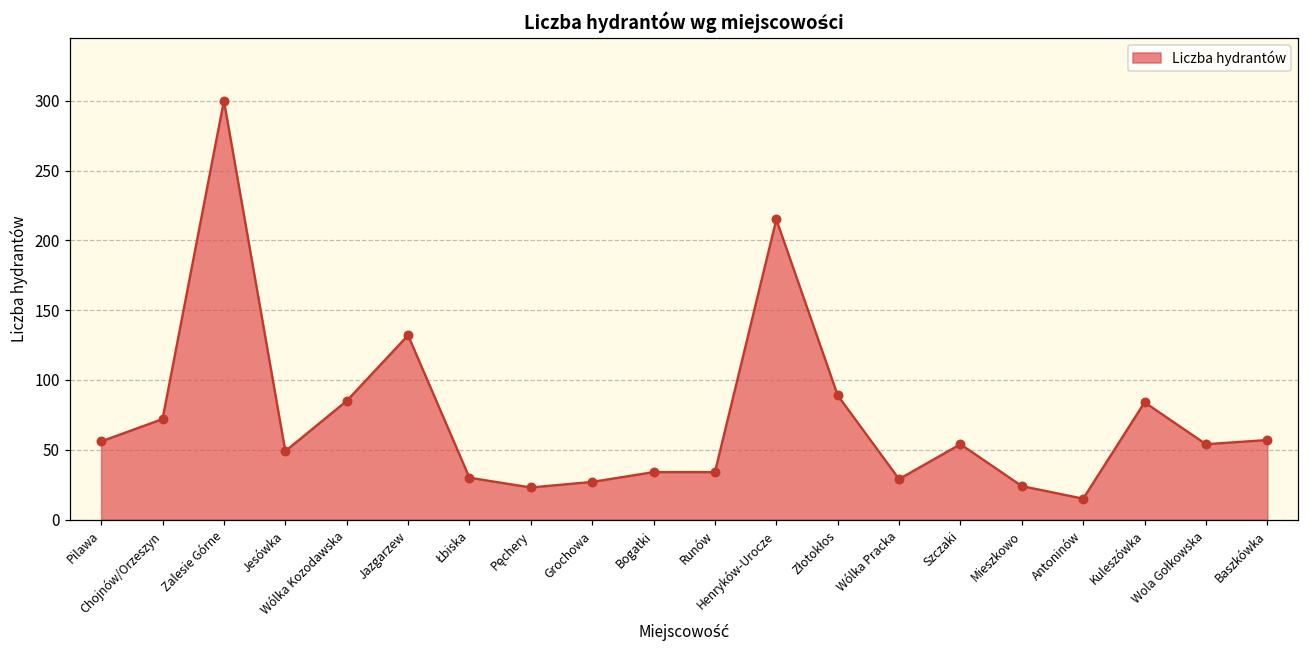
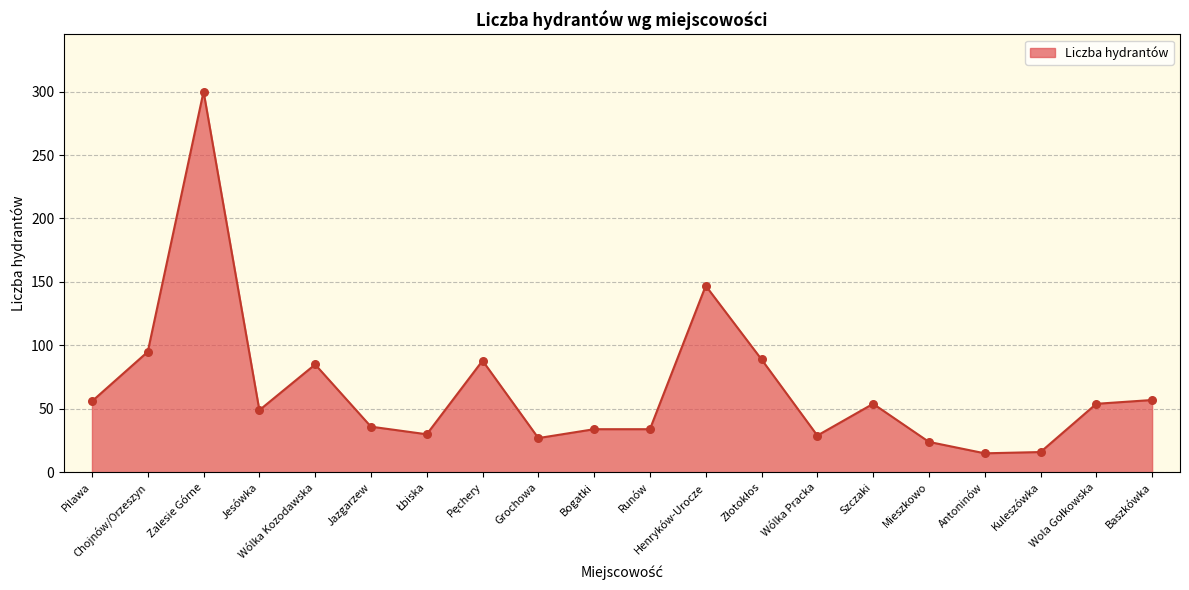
Chojnów/Orzeszyn: 72 -> 95
Jazgarzew: 132 -> 36
Pęchery: 23 -> 88
Henryków-Urocze: 215 -> 147
Kuleszówka: 84 -> 16
